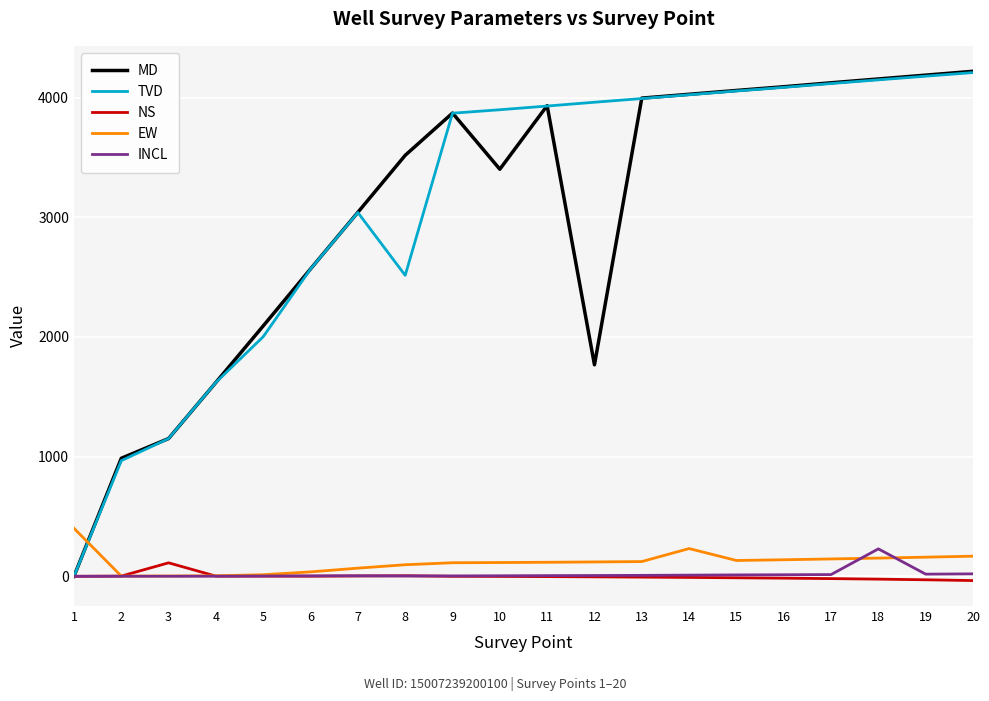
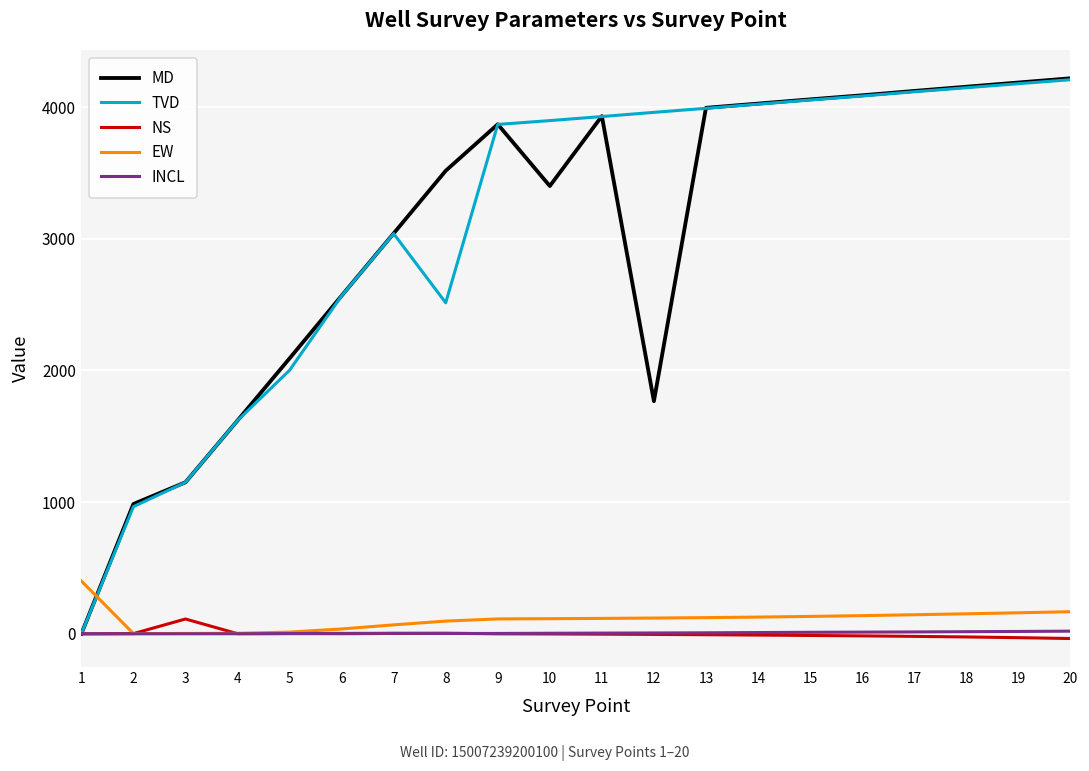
EW, 14: 230 -> 130
INCL, 18: 230 -> 20
